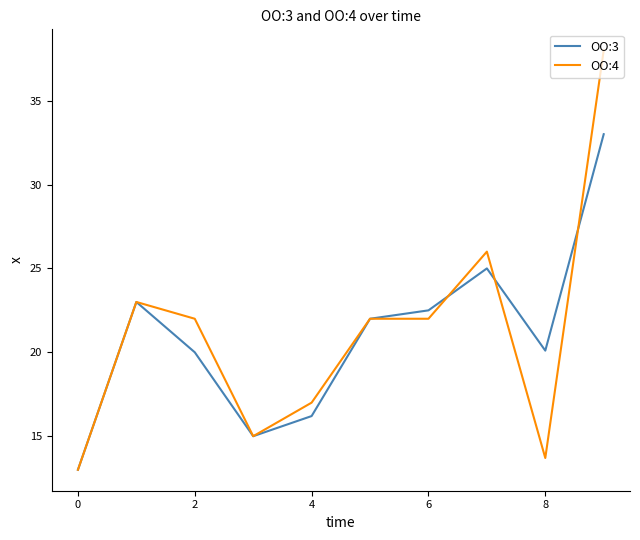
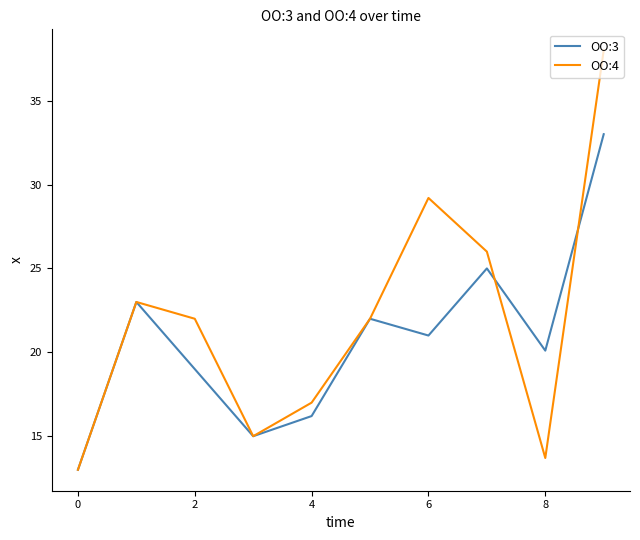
OO:3, 2: 20 -> 19
OO:3, 6: 22.5 -> 21.0
OO:4, 6: 22.0 -> 29.2
